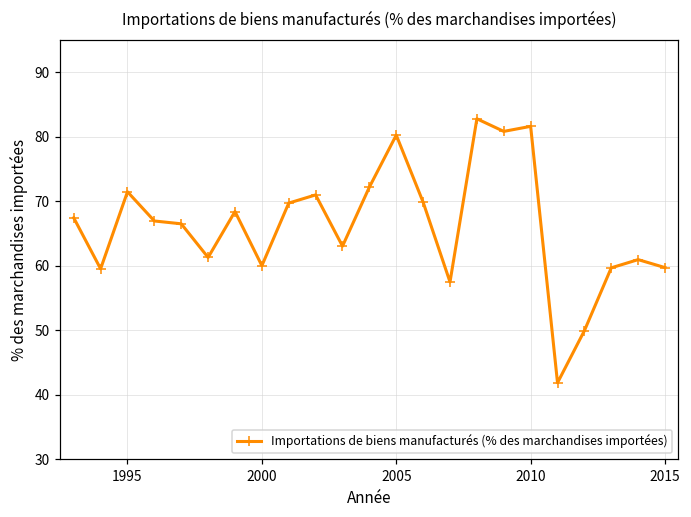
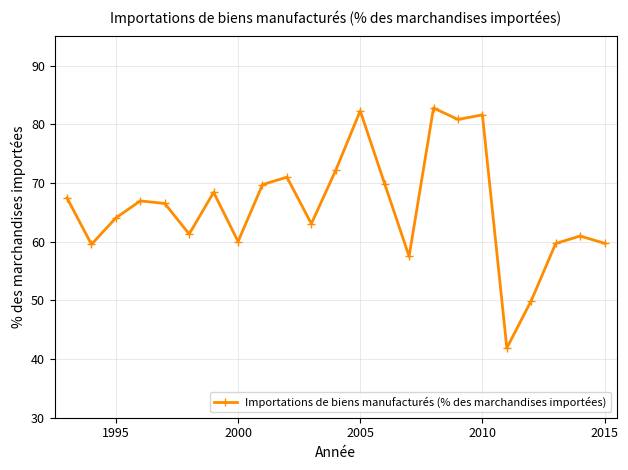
1995: 71 -> 64
2005: 80 -> 82
